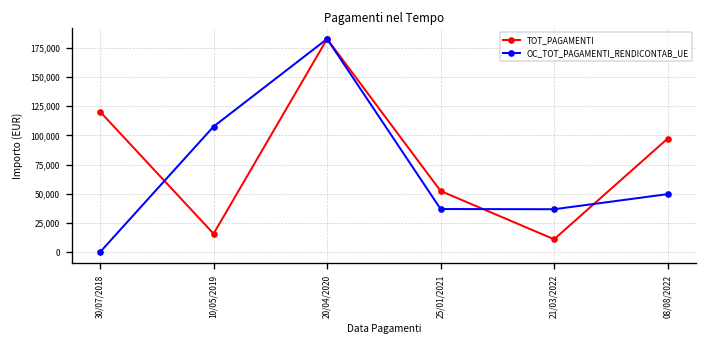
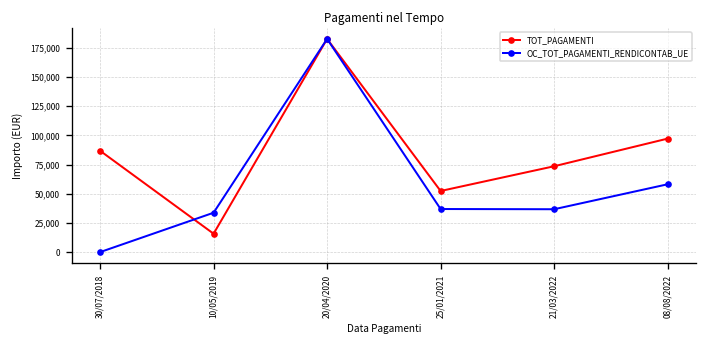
TOT_PAGAMENTI, 30/07/2018: 120,000 -> 90,000
OC_TOT_PAGAMENTI_RENDICONTAB_UE, 10/05/2019: 110,000 -> 30,000
TOT_PAGAMENTI, 21/03/2022: 10,000 -> 70,000
OC_TOT_PAGAMENTI_RENDICONTAB_UE, 08/08/2022: 50,000 -> 60,000
